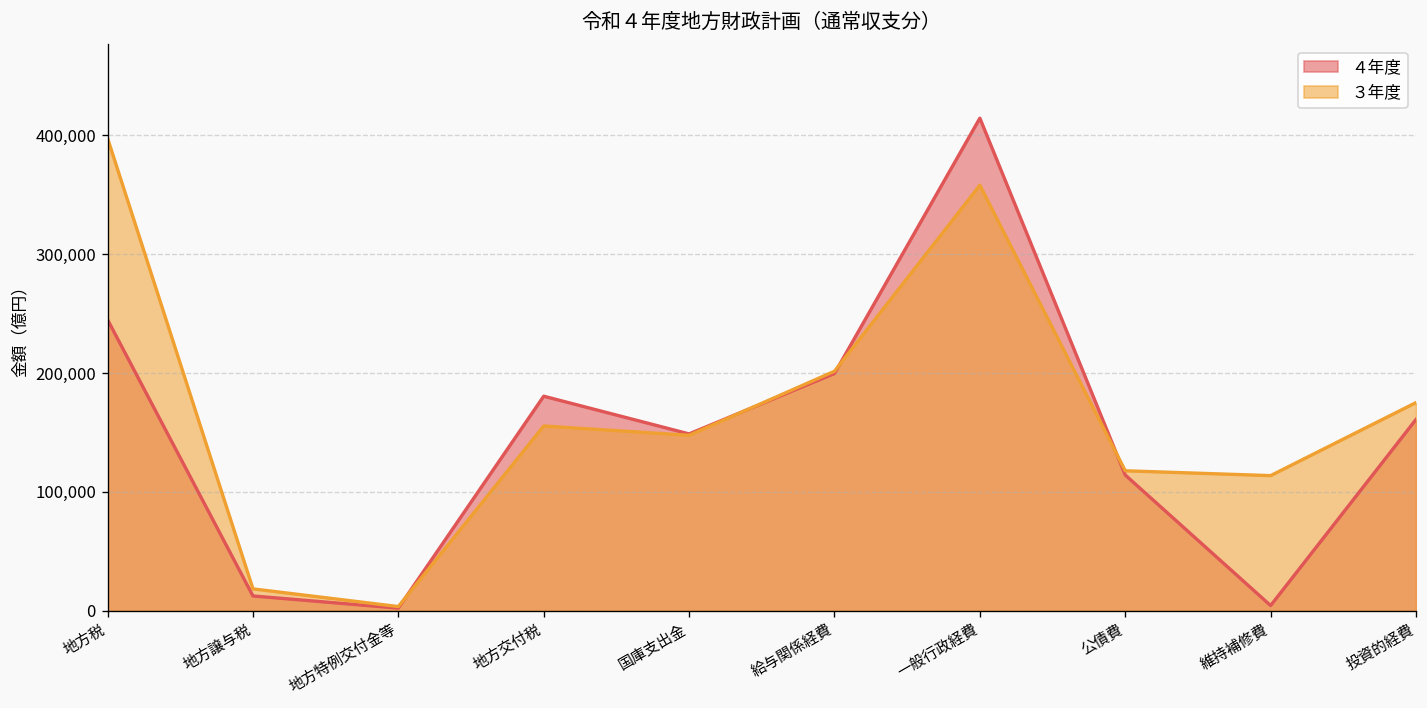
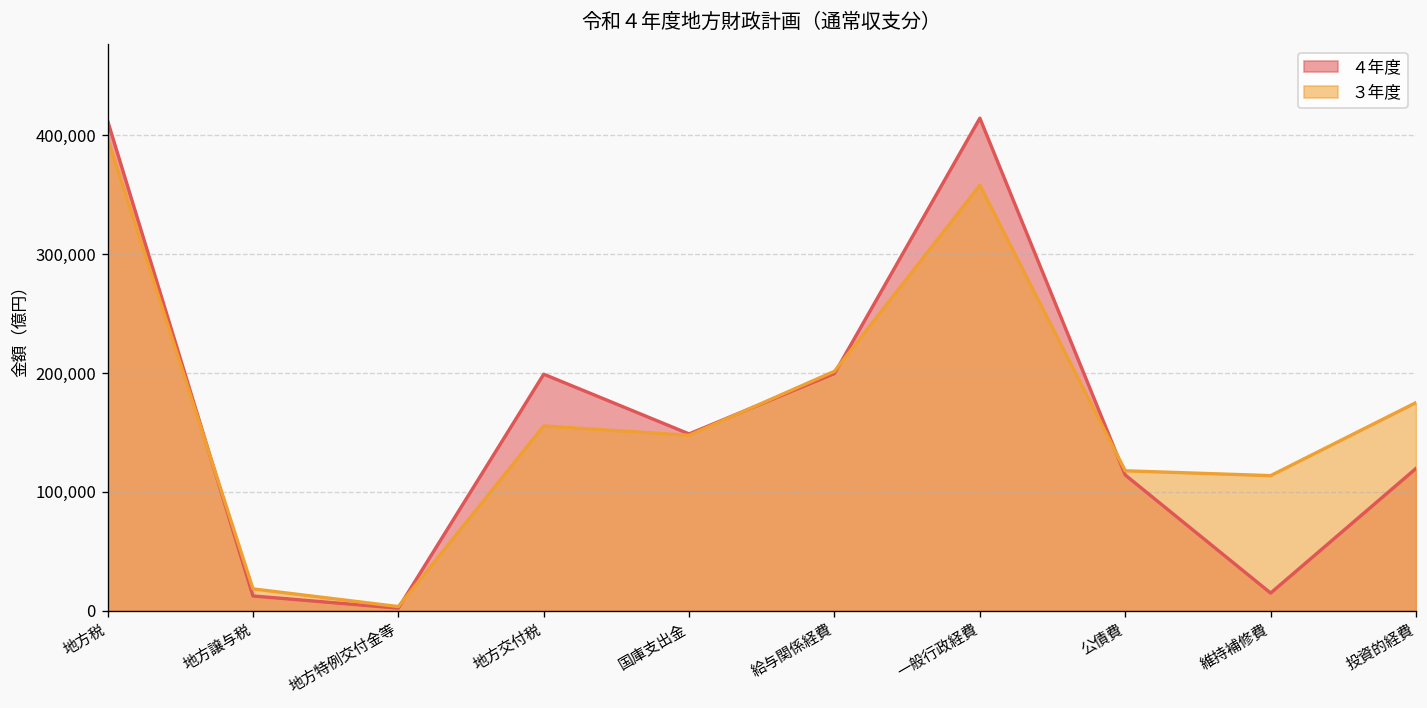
４年度, 地方税: 240,000 -> 410,000
４年度, 地方交付税: 180,000 -> 200,000
４年度, 維持補修費: 0 -> 10,000
４年度, 投資的経費: 160,000 -> 120,000
